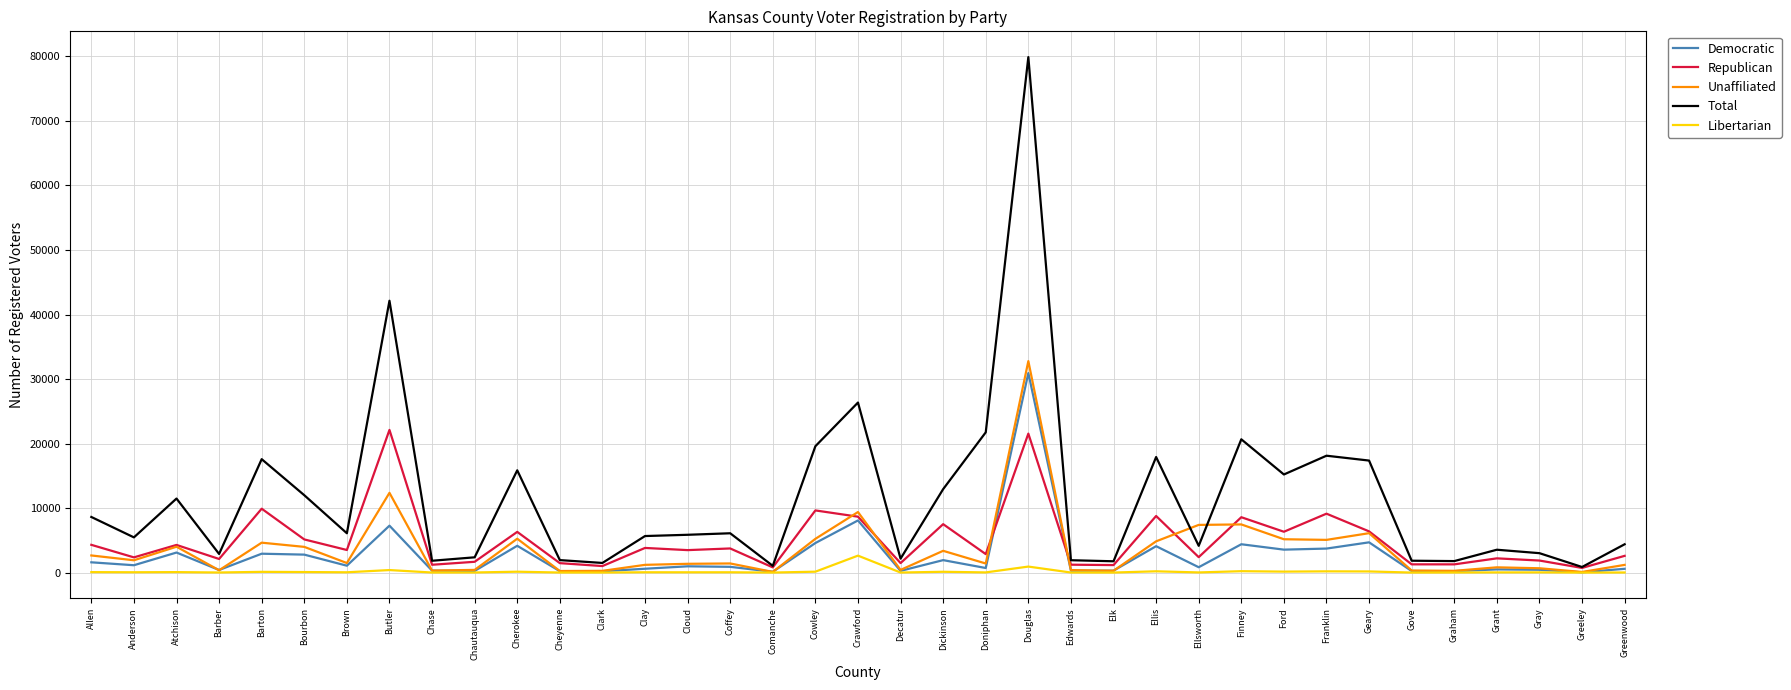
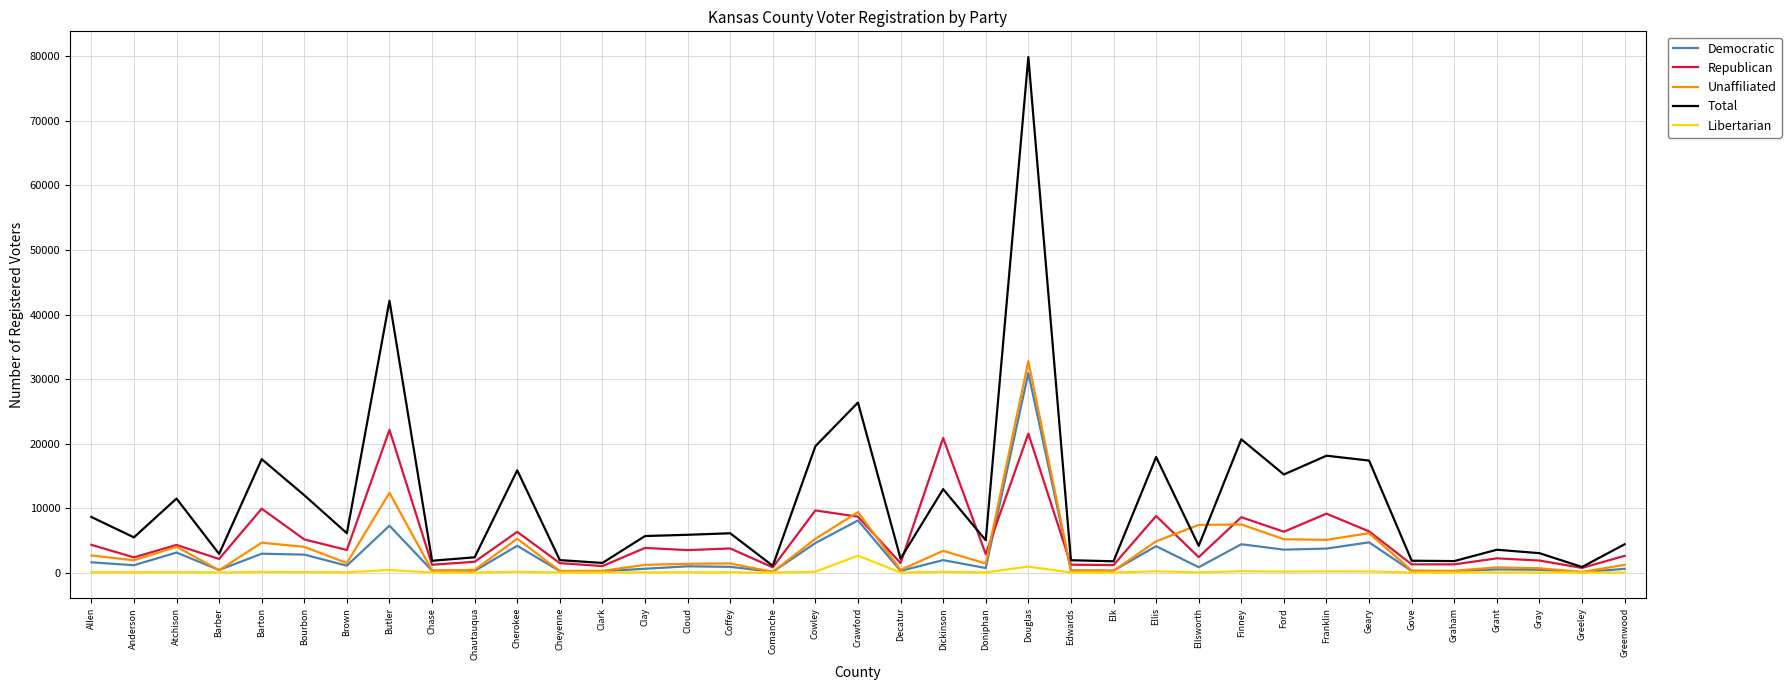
Republican, Dickinson: 8000 -> 21000
Total, Doniphan: 22000 -> 5000
